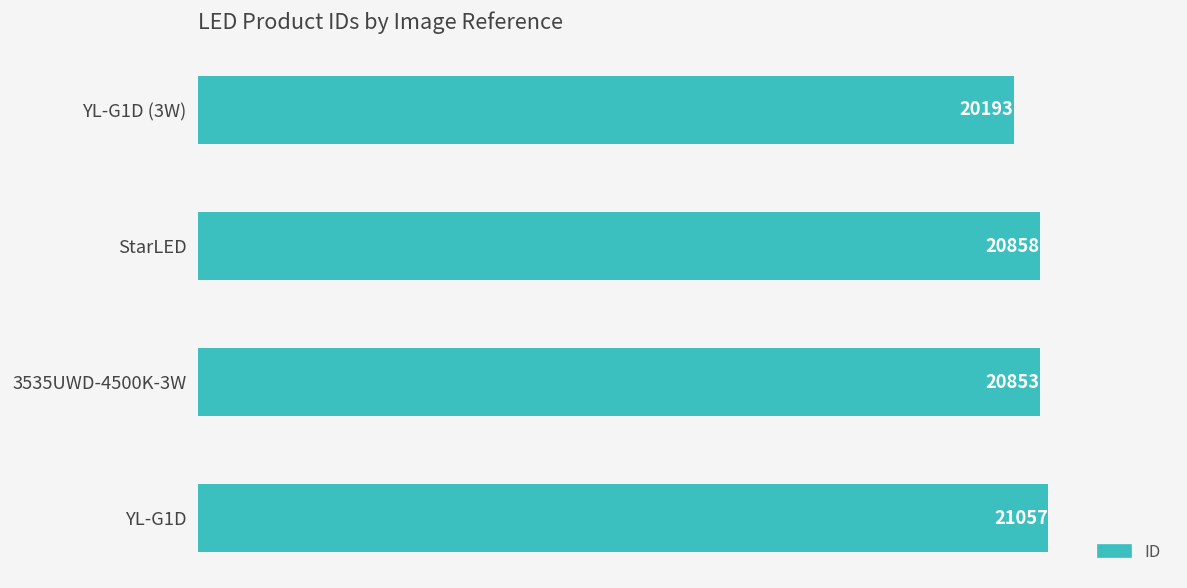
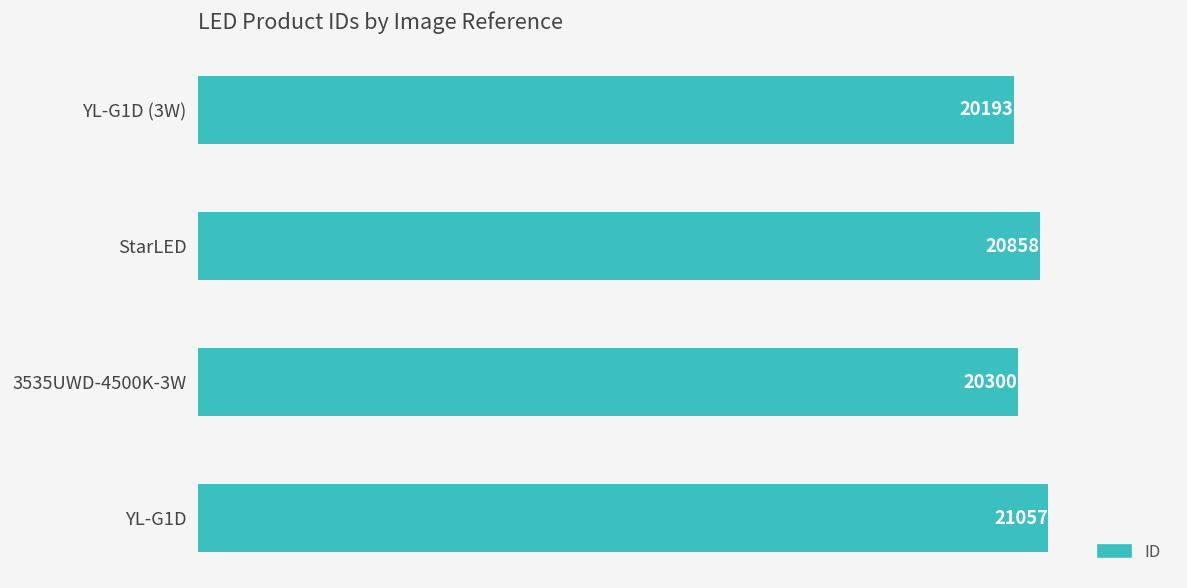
3535UWD-4500K-3W: 20853 -> 20300
